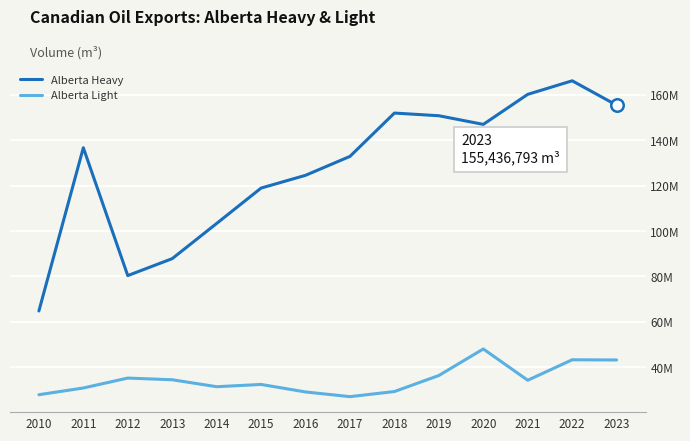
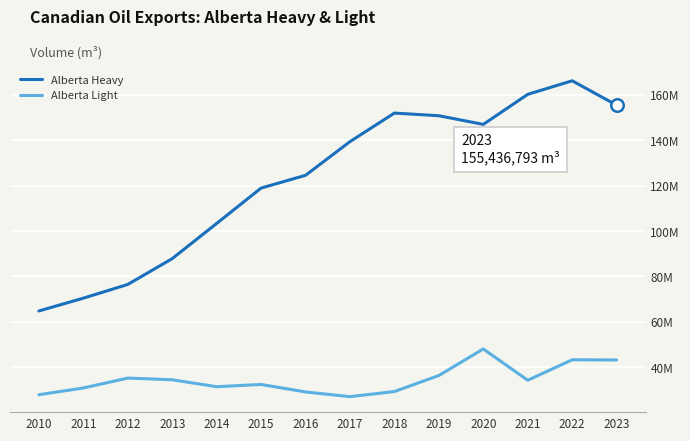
Alberta Heavy, 2011: 137000000 -> 70000000
Alberta Heavy, 2012: 80000000 -> 76000000
Alberta Heavy, 2017: 133000000 -> 139000000
